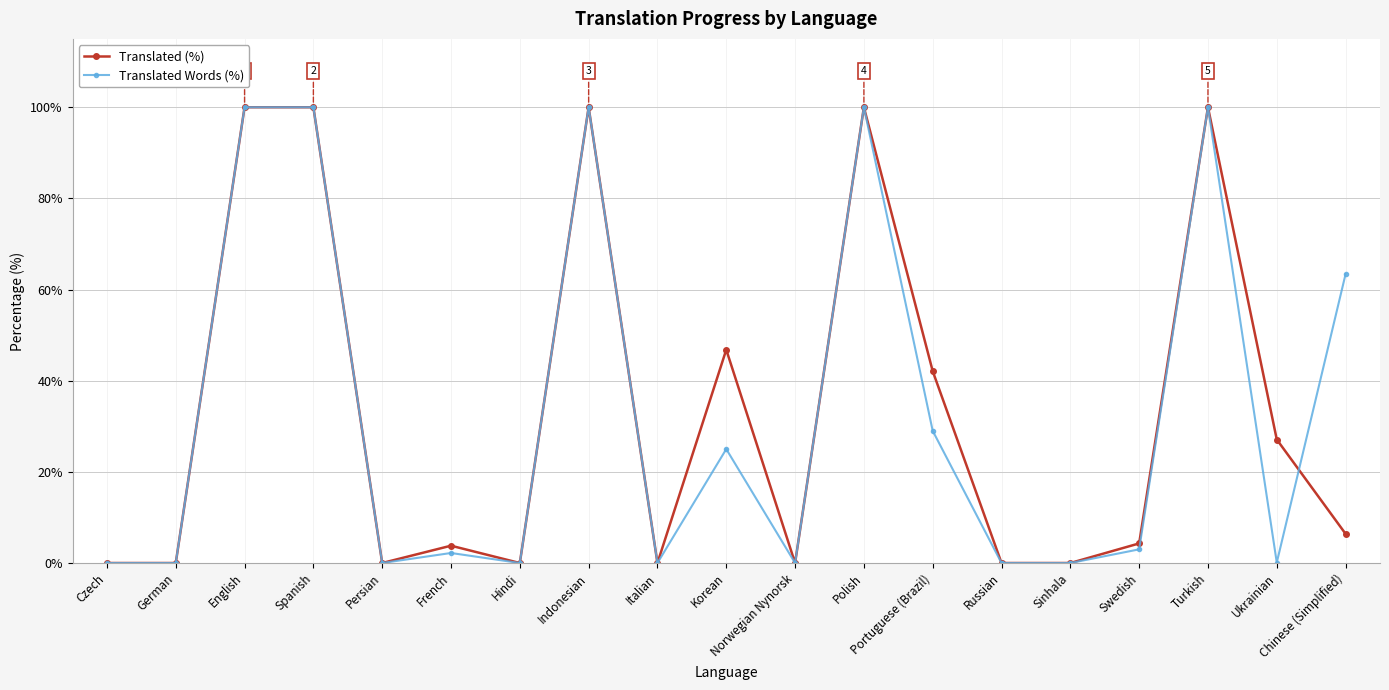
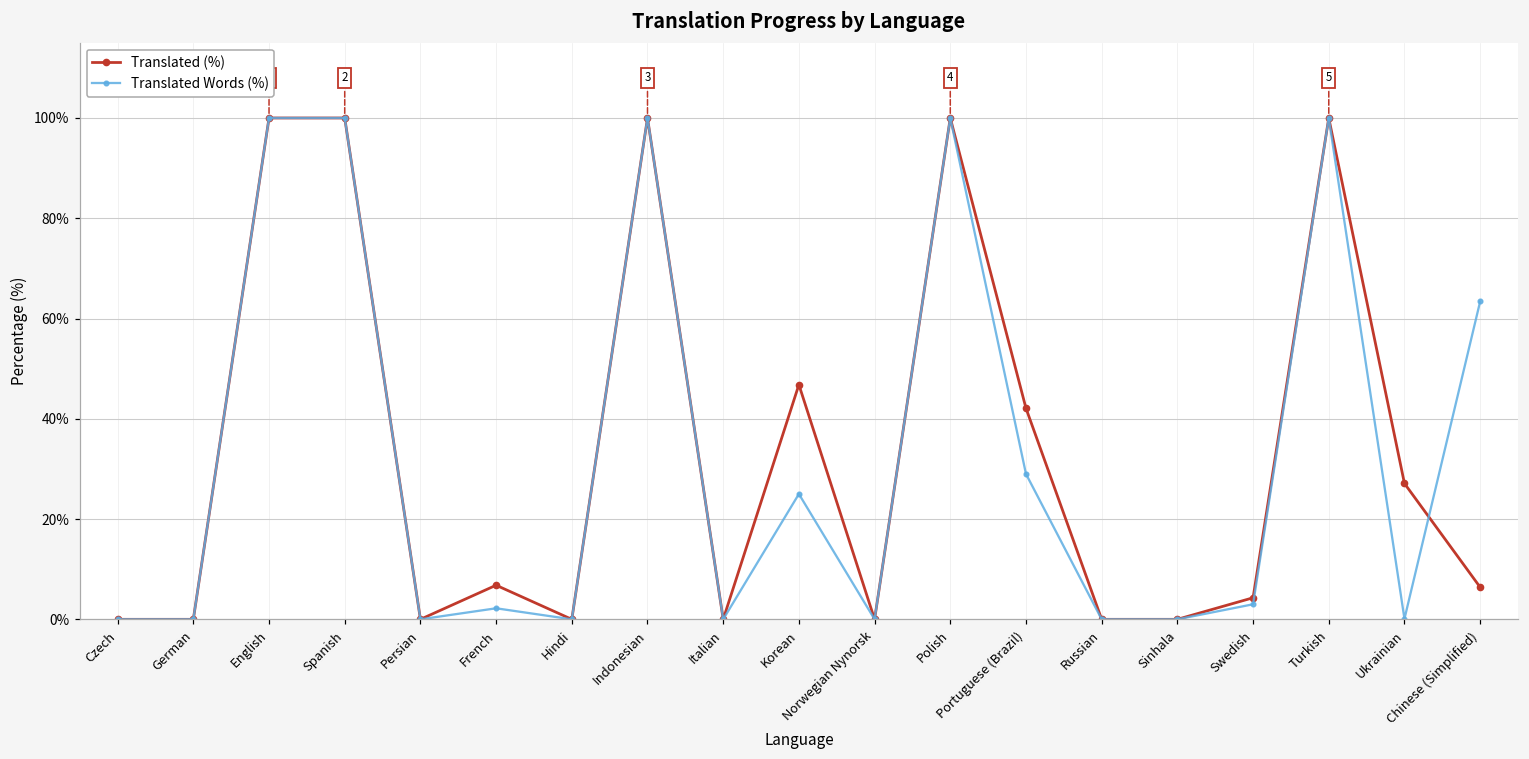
Translated (%), French: 4% -> 7%
